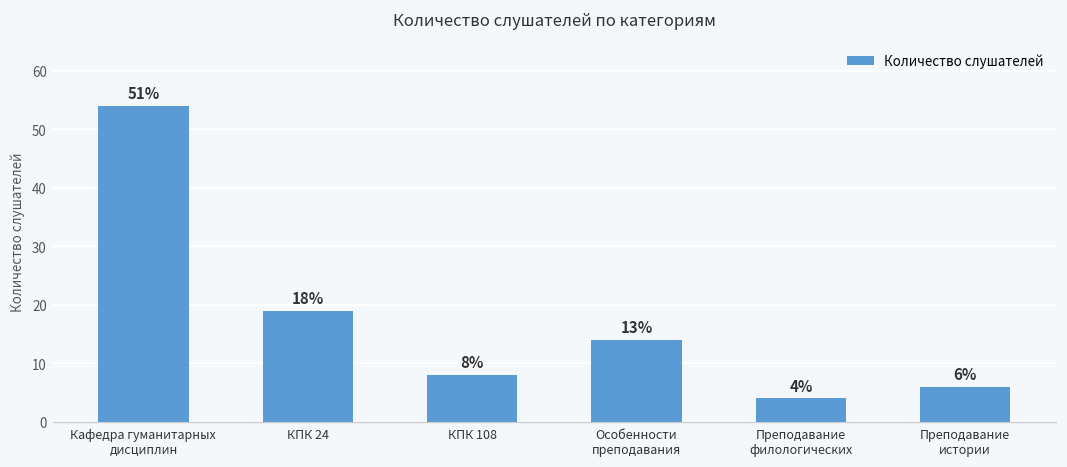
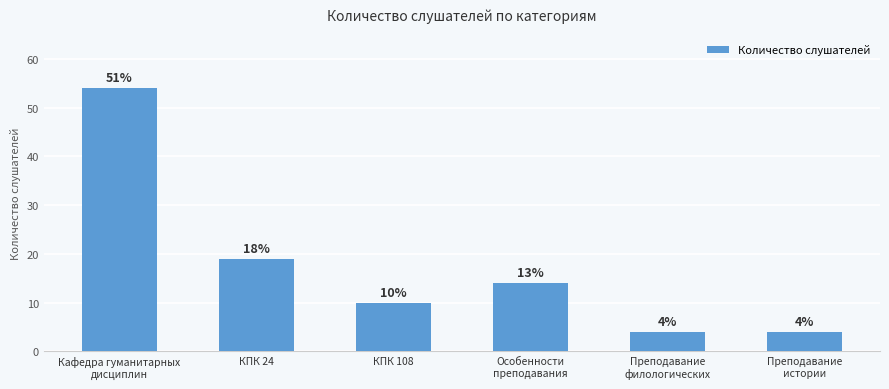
КПК 108: 8% -> 10%
Преподавание истории: 6% -> 4%
